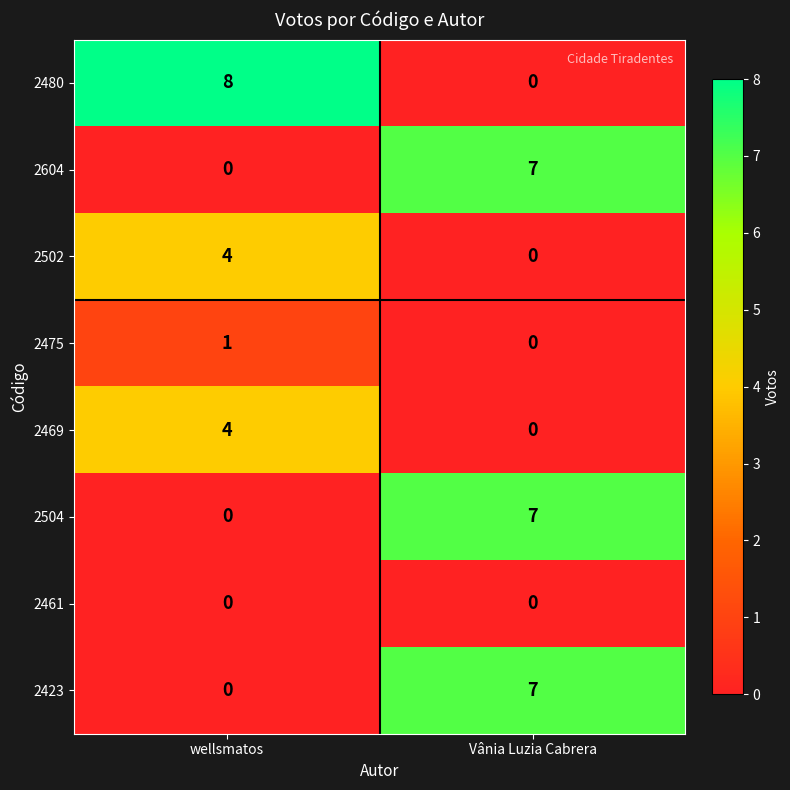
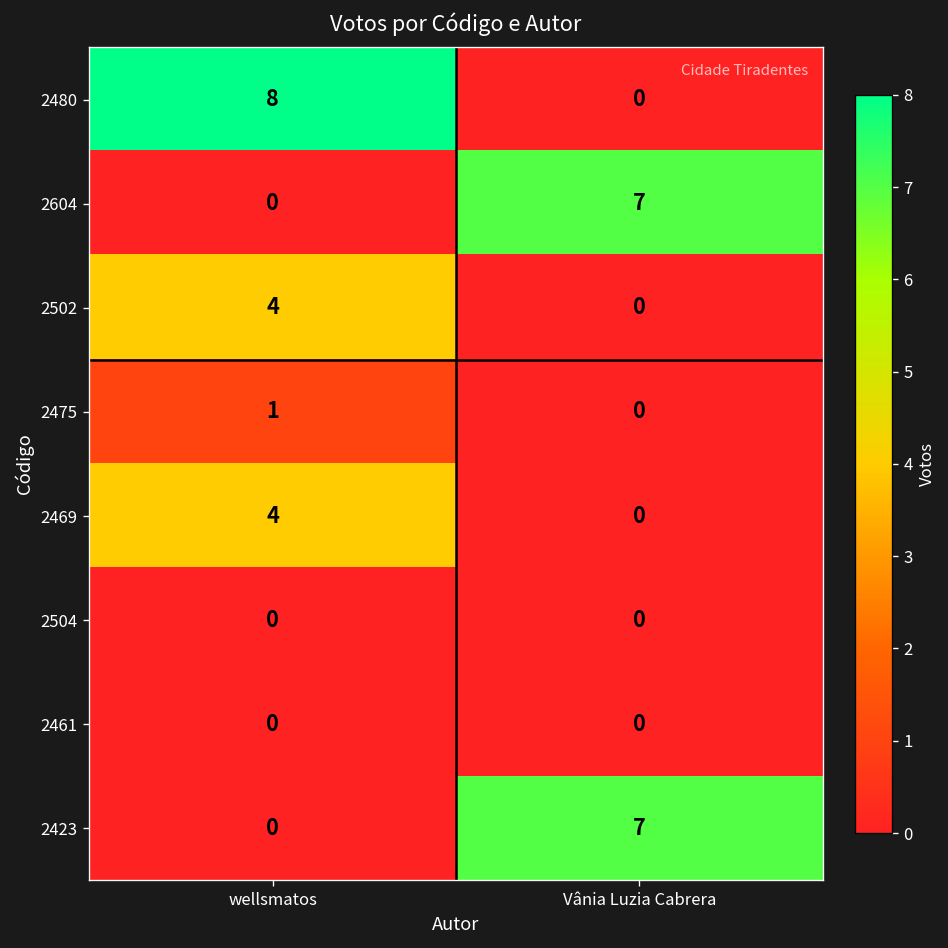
2504, Vânia Luzia Cabrera: 7 -> 0
